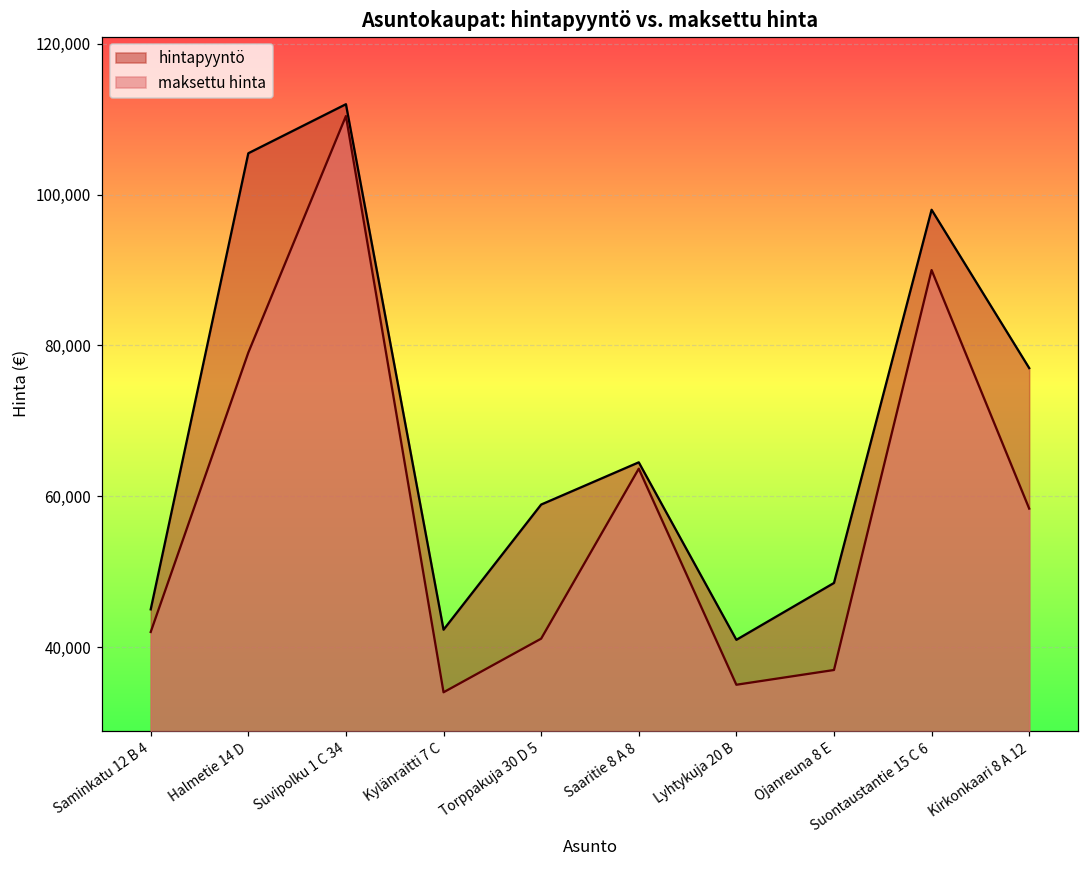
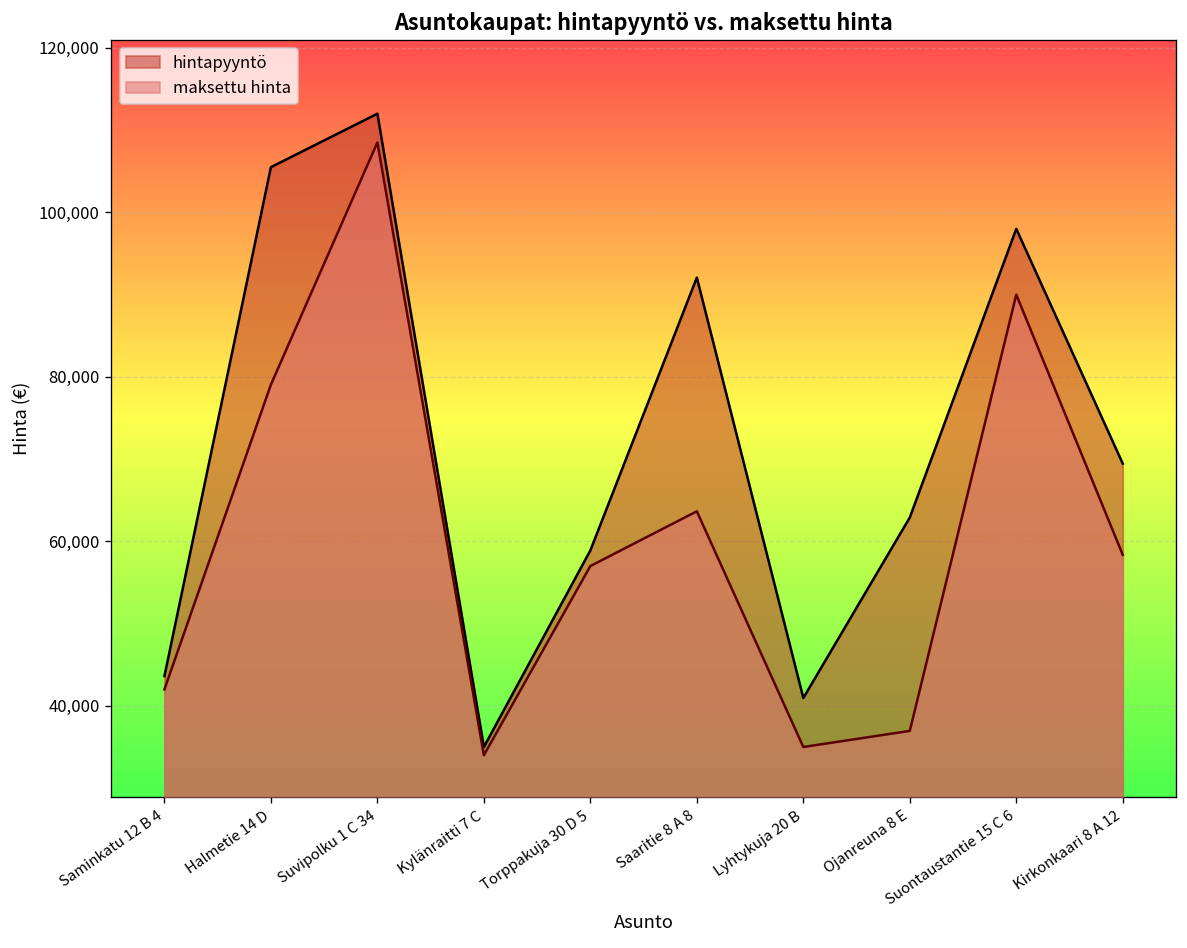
hintapyyntö, Saminkatu 12 B 4: 45,000 -> 44,000
maksettu hinta, Suvipolku 1 C 34: 110,000 -> 109,000
hintapyyntö, Kylänraitti 7 C: 42,000 -> 35,000
maksettu hinta, Torppakuja 30 D 5: 41,000 -> 57,000
hintapyyntö, Saaritie 8 A 8: 65,000 -> 92,000
hintapyyntö, Ojanreuna 8 E: 49,000 -> 63,000
hintapyyntö, Kirkonkaari 8 A 12: 77,000 -> 69,000
